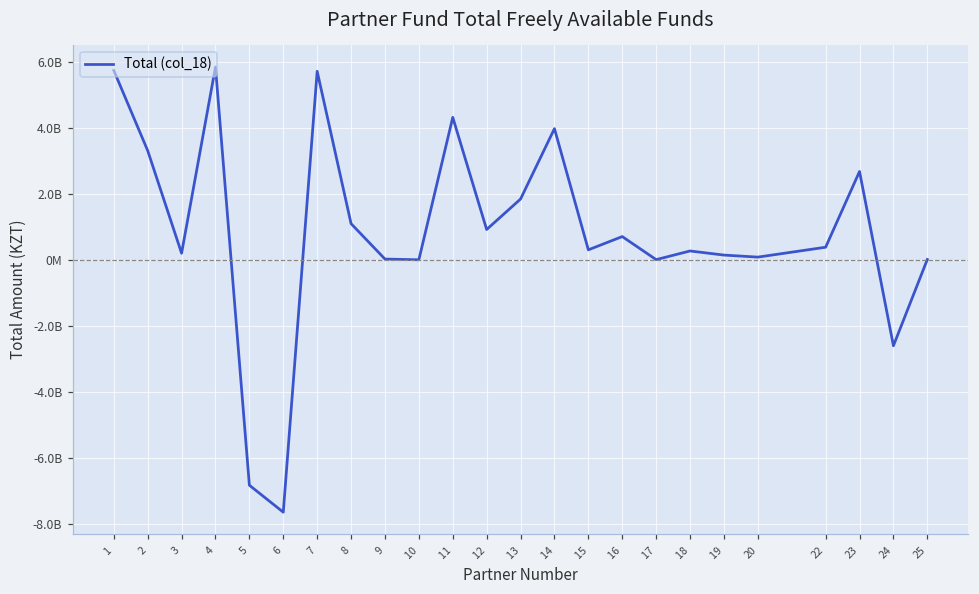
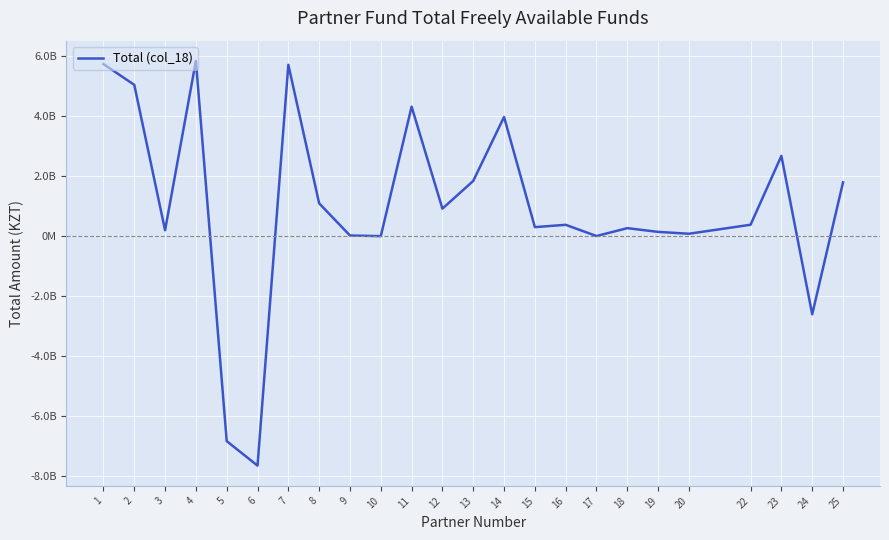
2: 3300000000 -> 5000000000
16: 700000000 -> 400000000
25: 0 -> 1800000000
